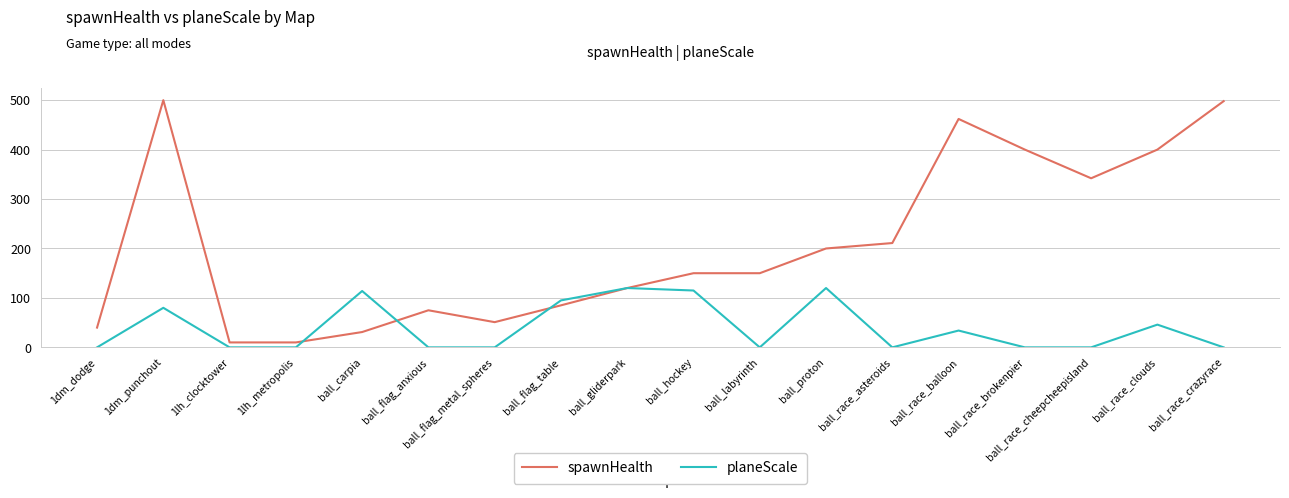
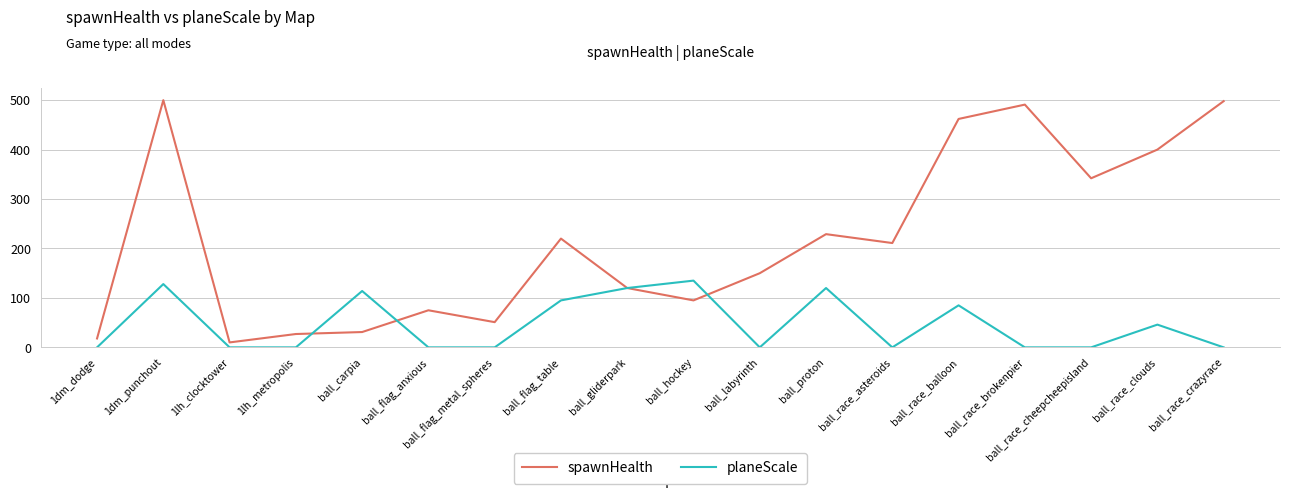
spawnHealth, 1dm_dodge: 40 -> 20
planeScale, 1dm_punchout: 80 -> 130
spawnHealth, 1lh_metropolis: 10 -> 30
spawnHealth, ball_flag_table: 90 -> 220
spawnHealth, ball_hockey: 150 -> 100
planeScale, ball_hockey: 120 -> 140
spawnHealth, ball_proton: 200 -> 230
planeScale, ball_race_balloon: 30 -> 90
spawnHealth, ball_race_brokenpier: 400 -> 490
